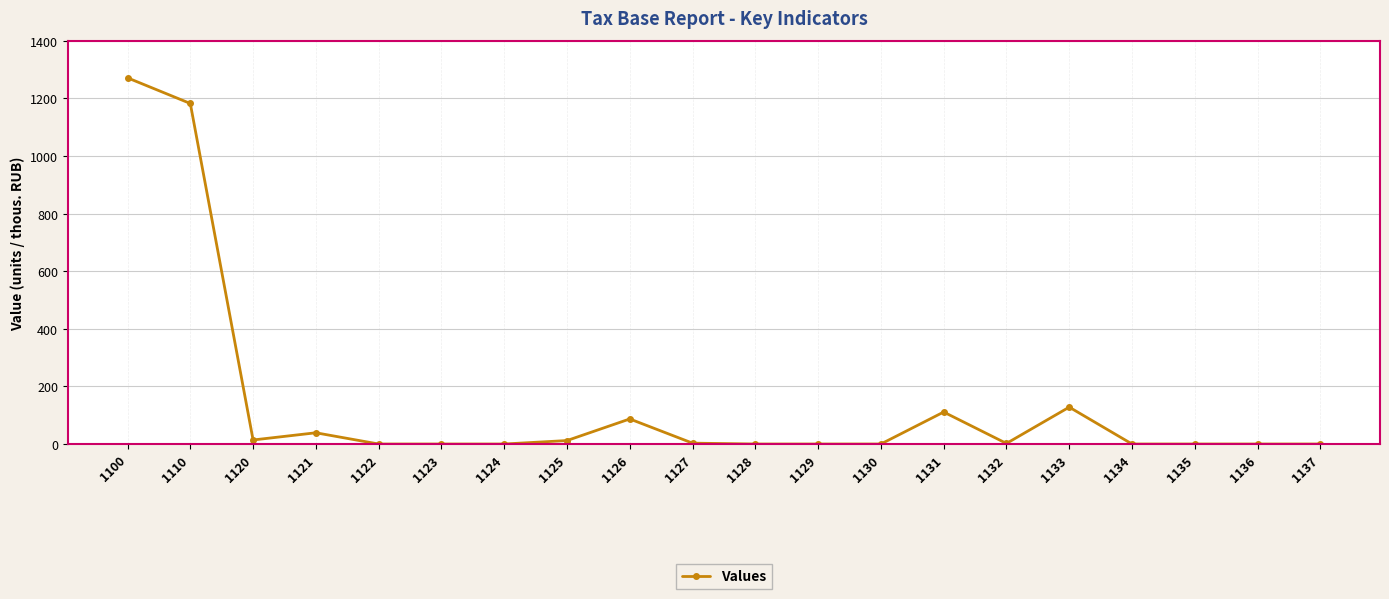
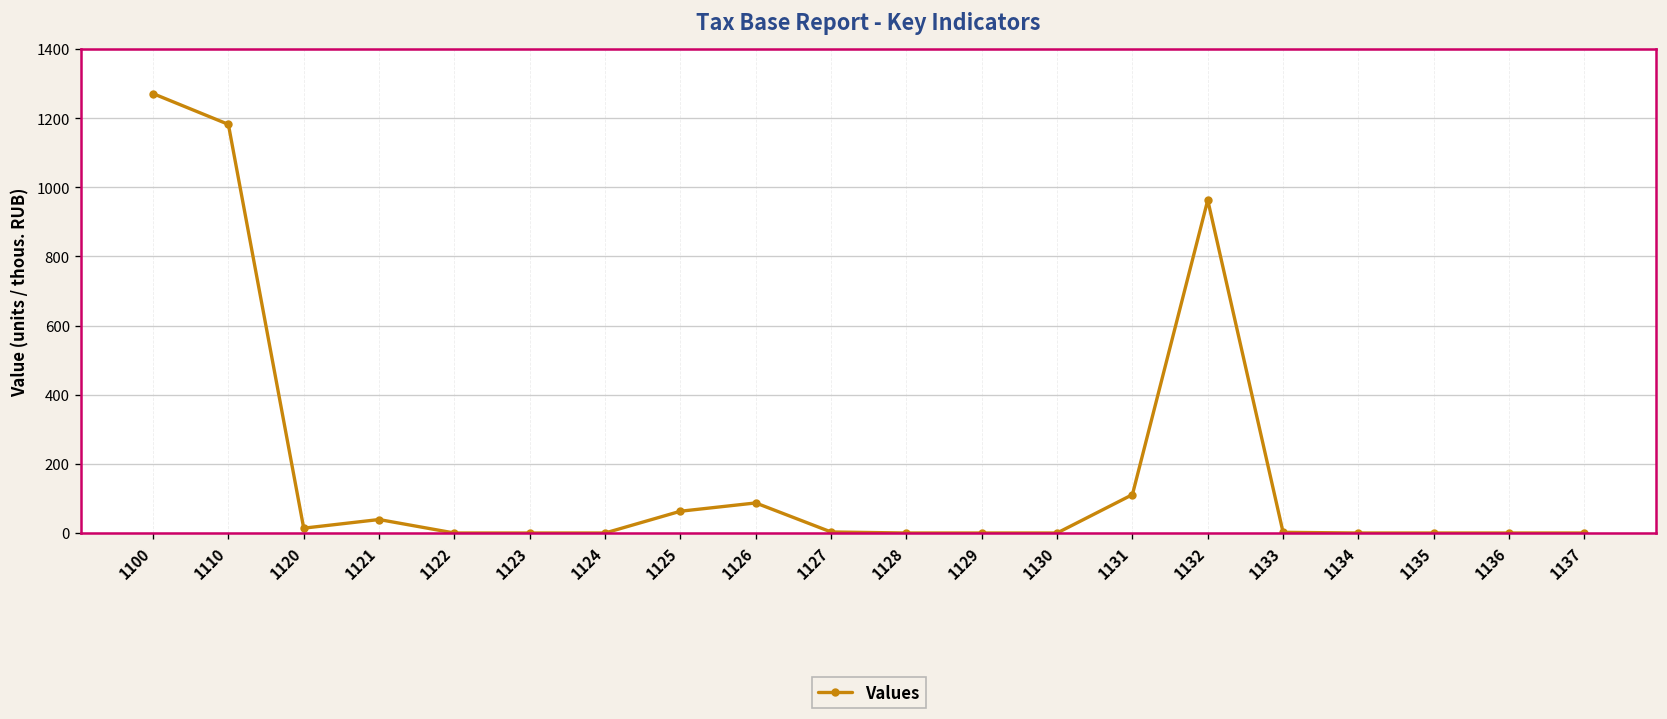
1125: 10 -> 60
1132: 0 -> 960
1133: 130 -> 0
